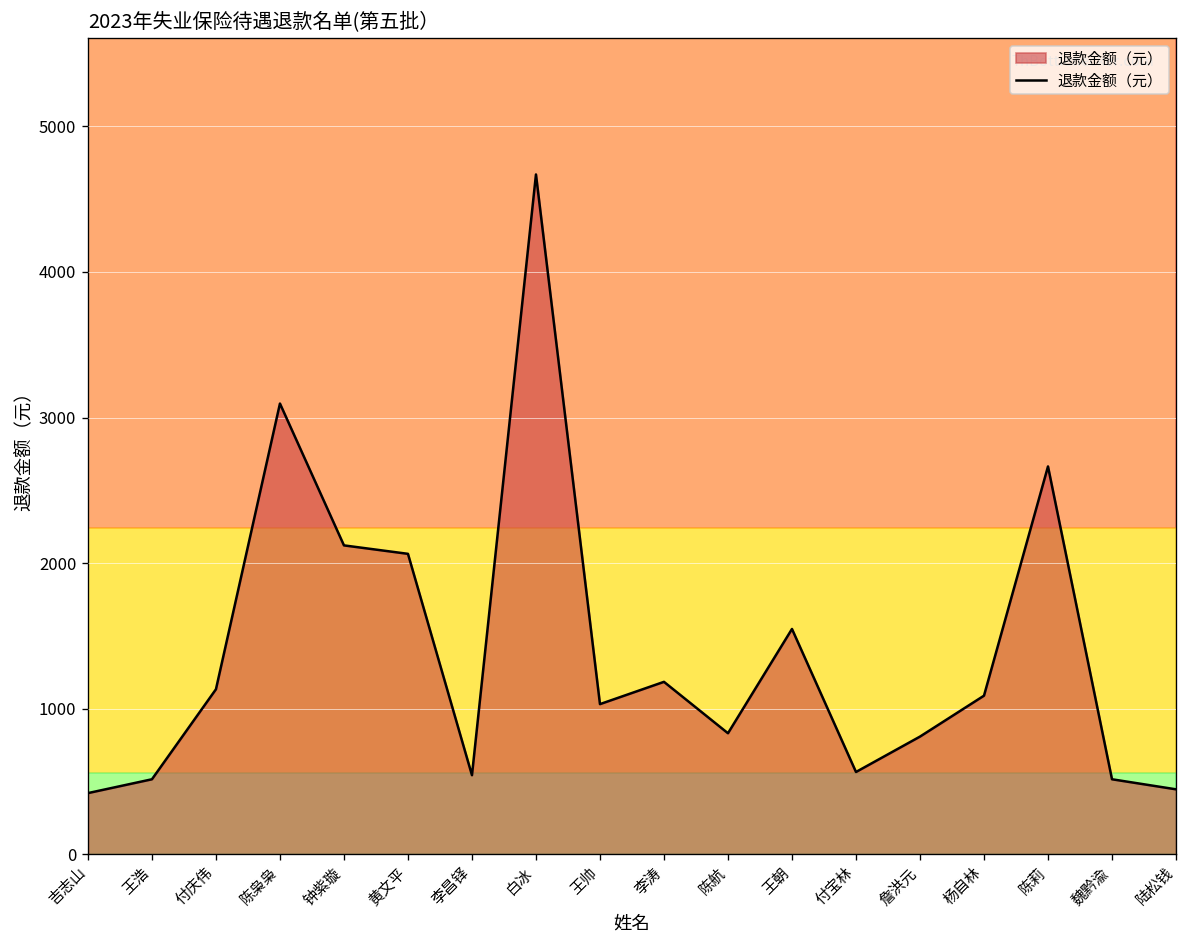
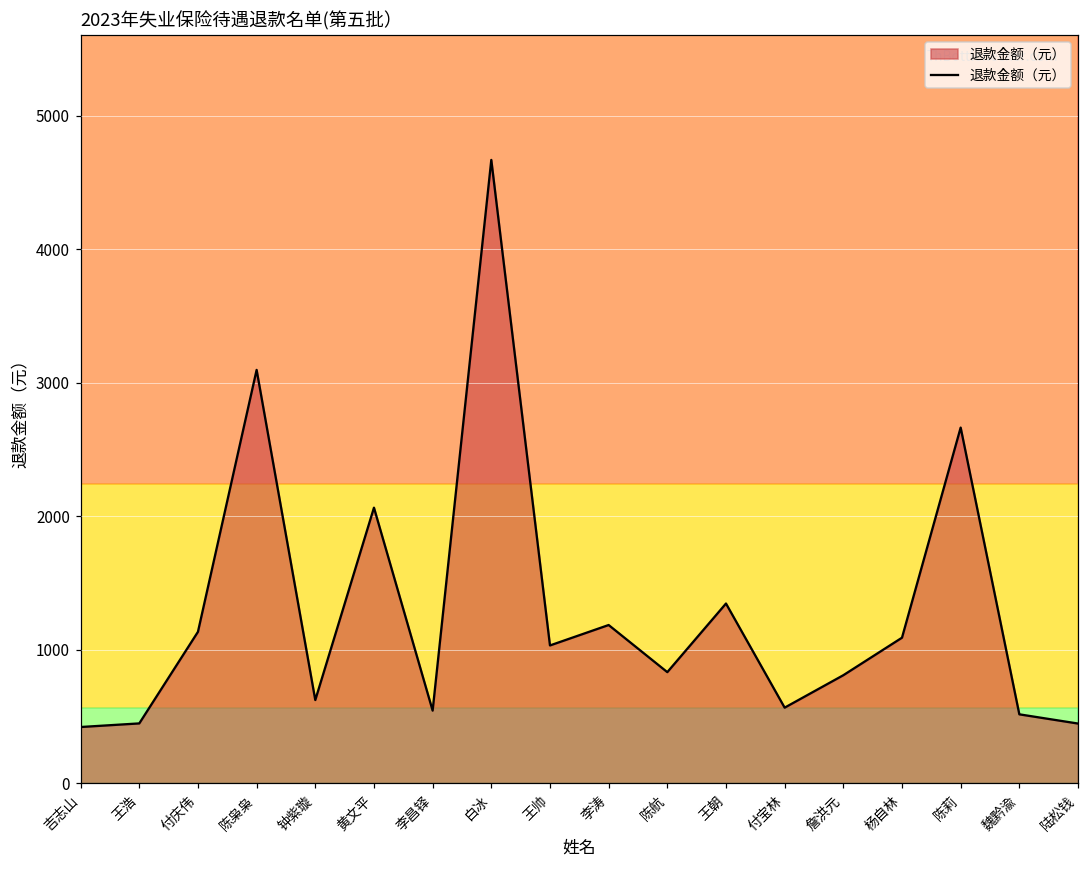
王浩: 520 -> 450
钟紫璇: 2120 -> 620
王朝: 1550 -> 1350
